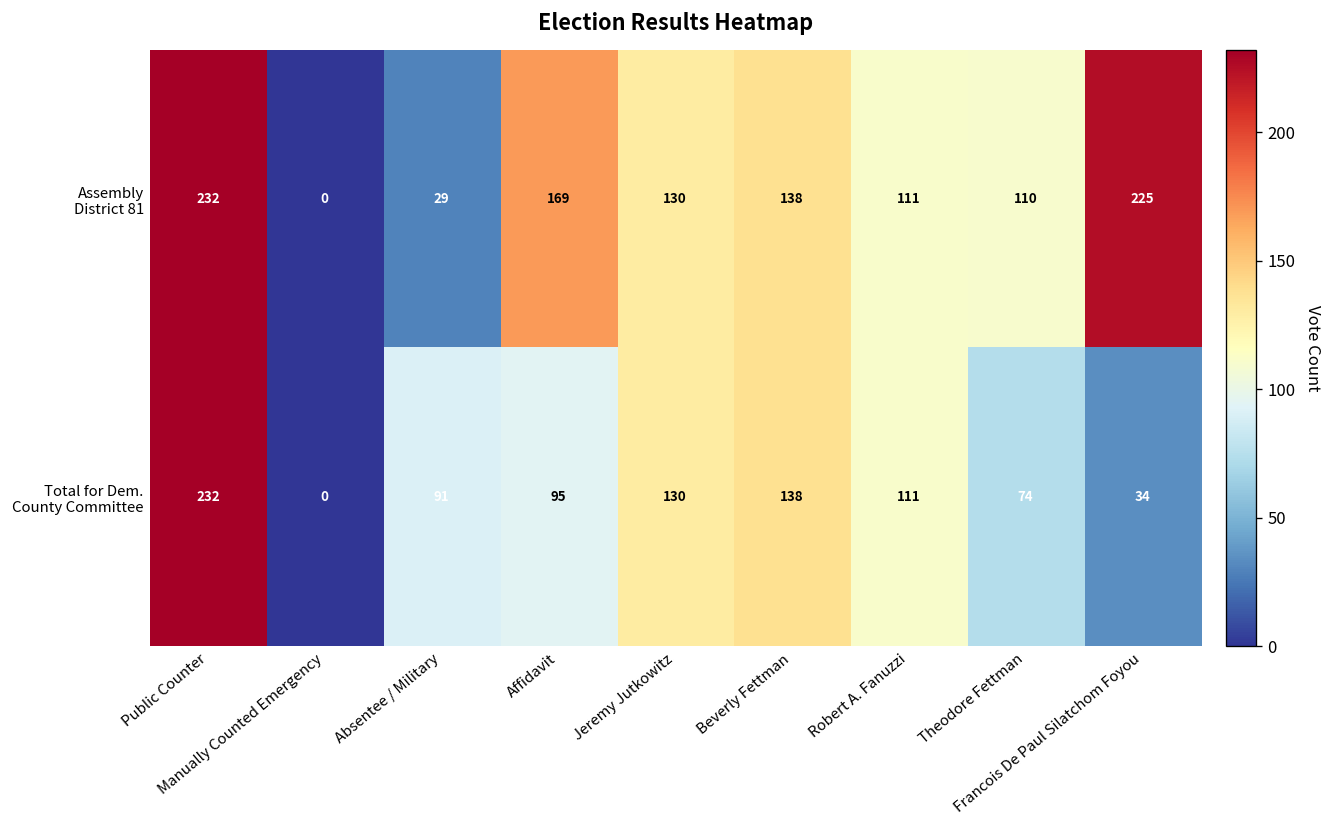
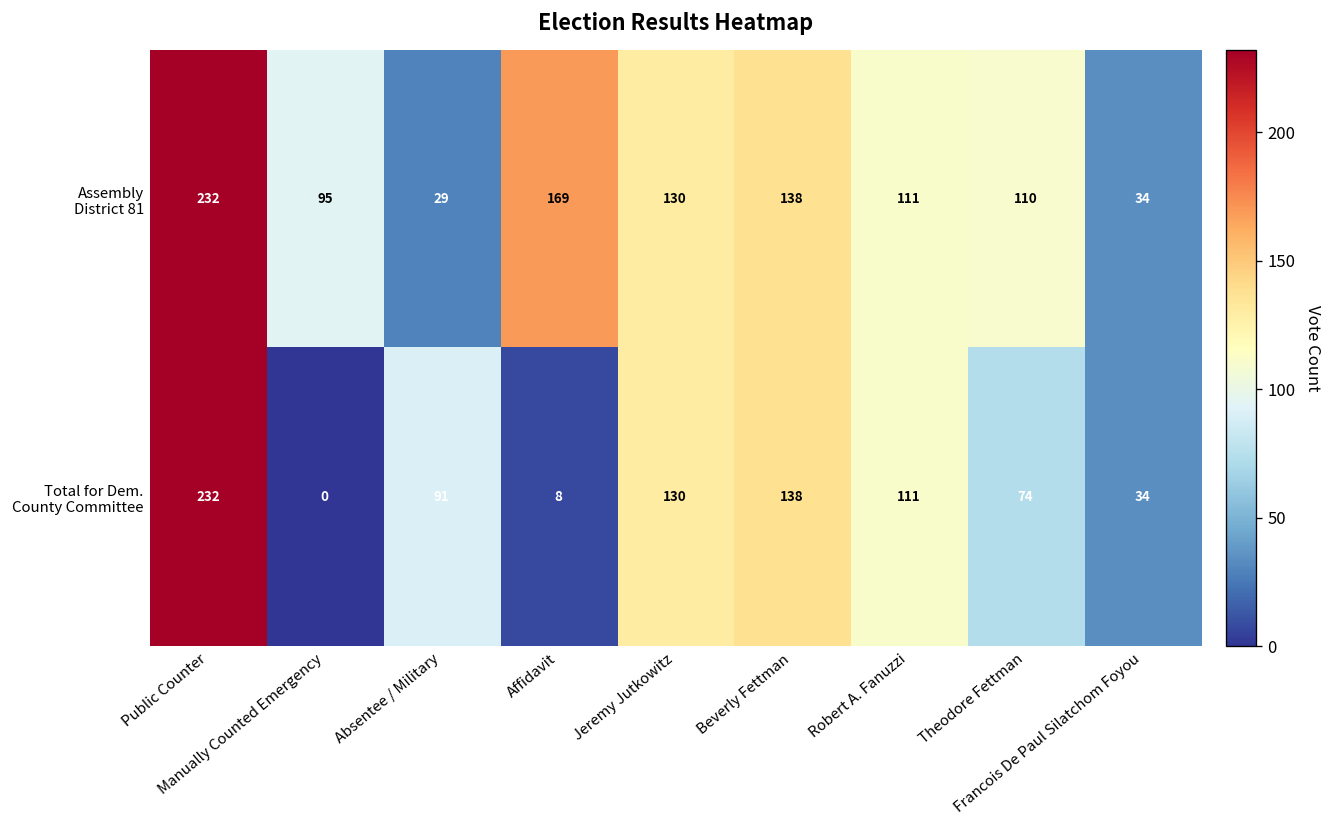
Assembly District 81, Manually Counted Emergency: 0 -> 95
Assembly District 81, Francois De Paul Silatchom Foyou: 225 -> 34
Total for Dem. County Committee, Affidavit: 95 -> 8
